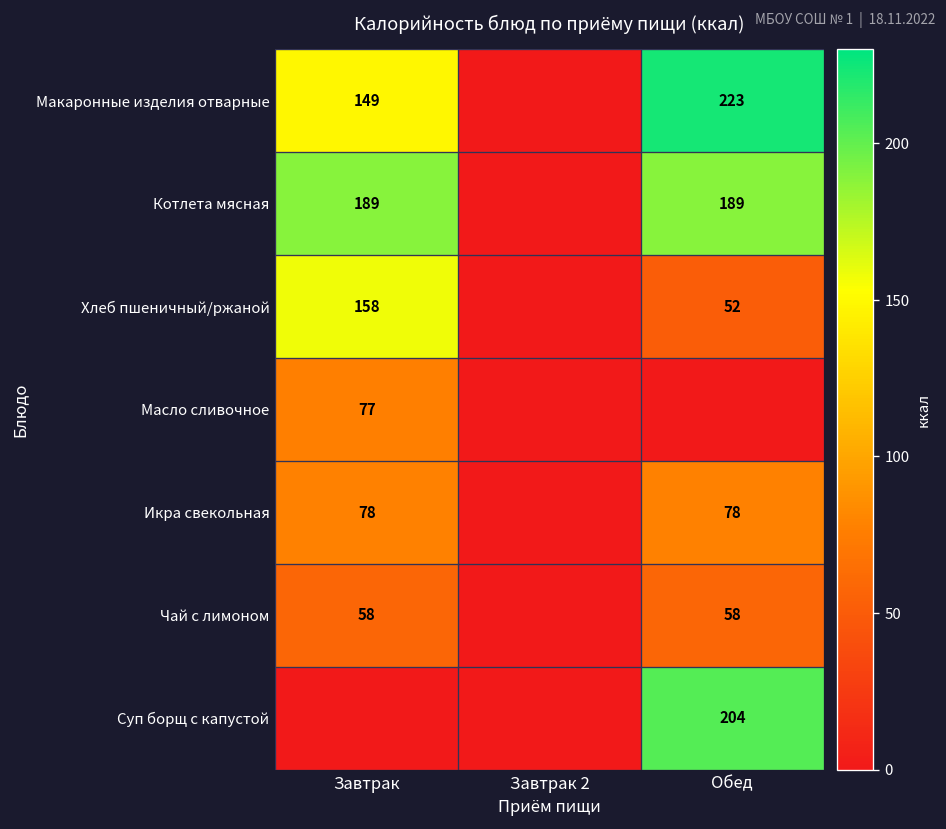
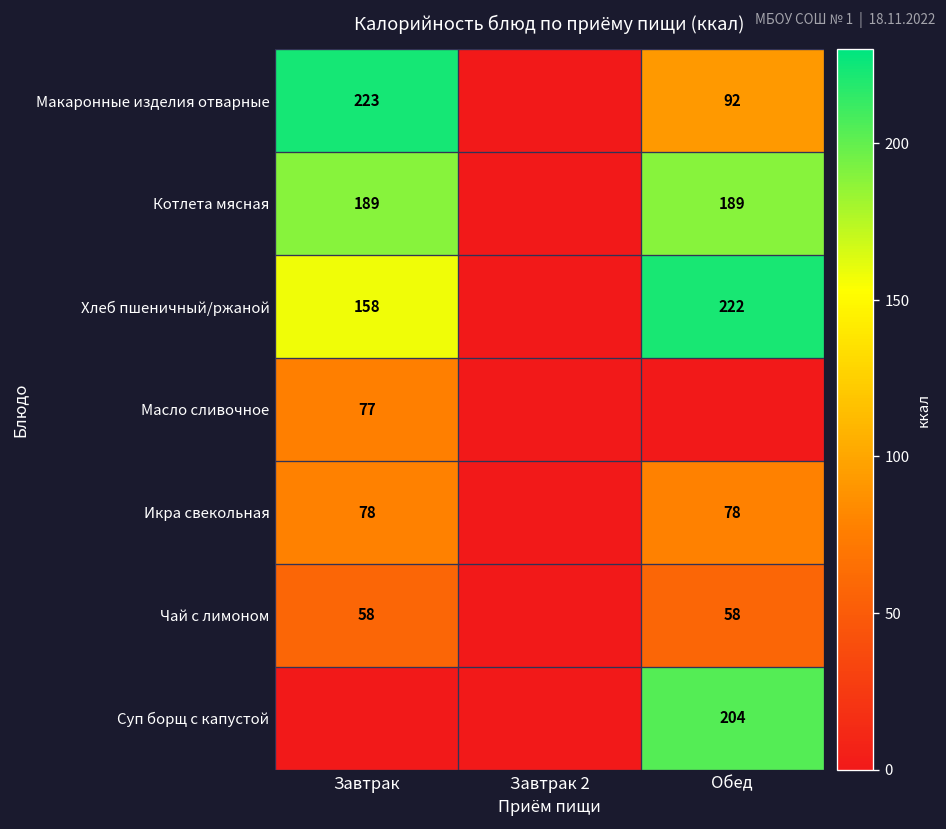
Макаронные изделия отварные, Завтрак: 149 -> 223
Макаронные изделия отварные, Обед: 223 -> 92
Хлеб пшеничный/ржаной, Обед: 52 -> 222
